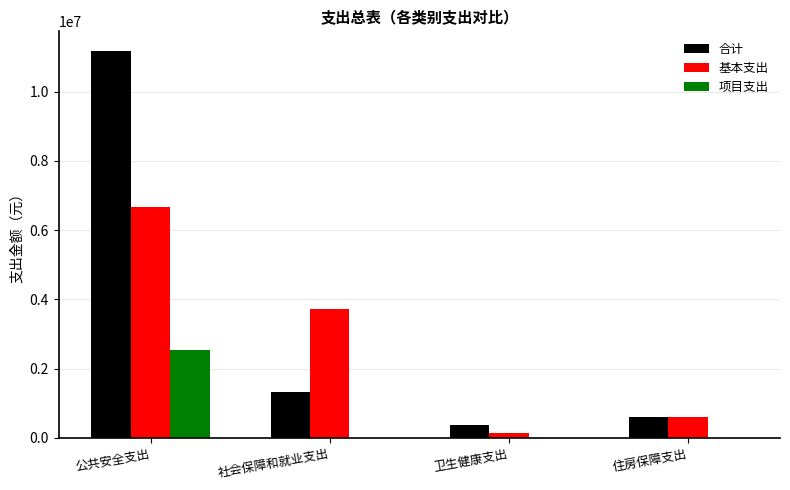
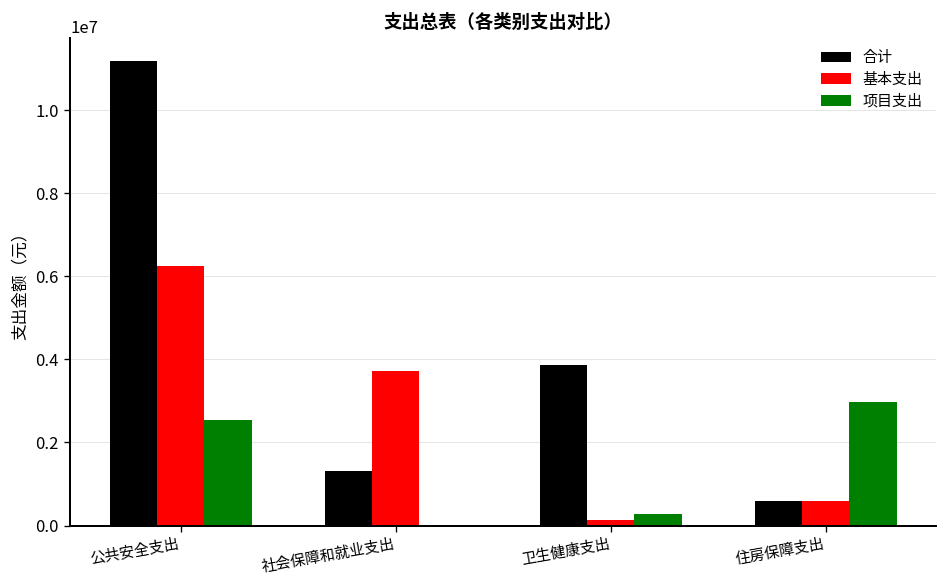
基本支出, 公共安全支出: 6700000 -> 6200000
合计, 卫生健康支出: 400000 -> 3900000
项目支出, 卫生健康支出: 0 -> 300000
项目支出, 住房保障支出: 0 -> 3000000
